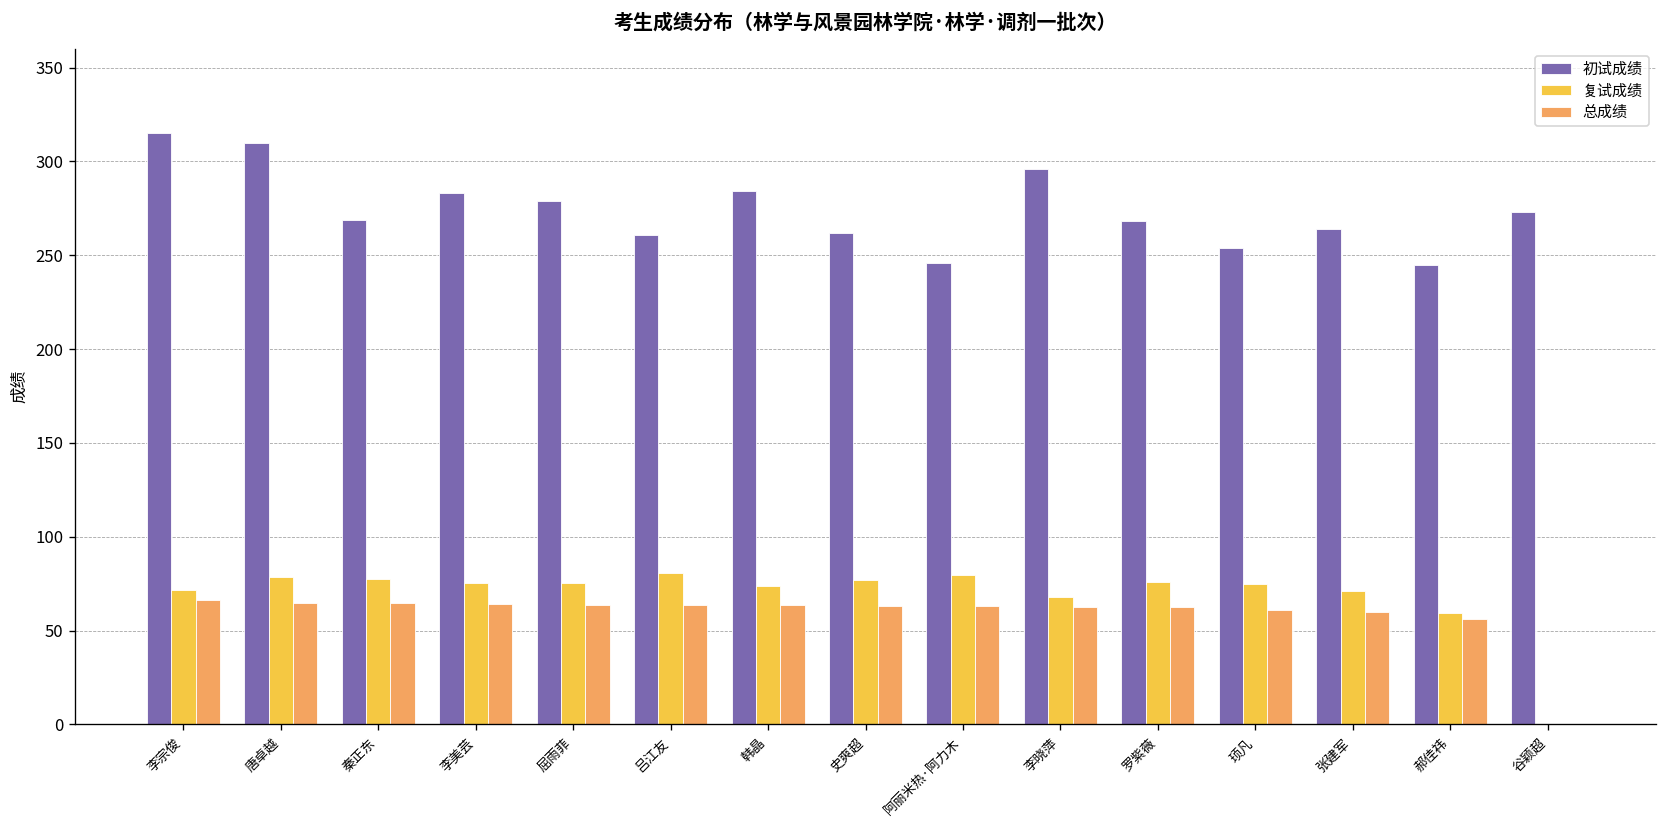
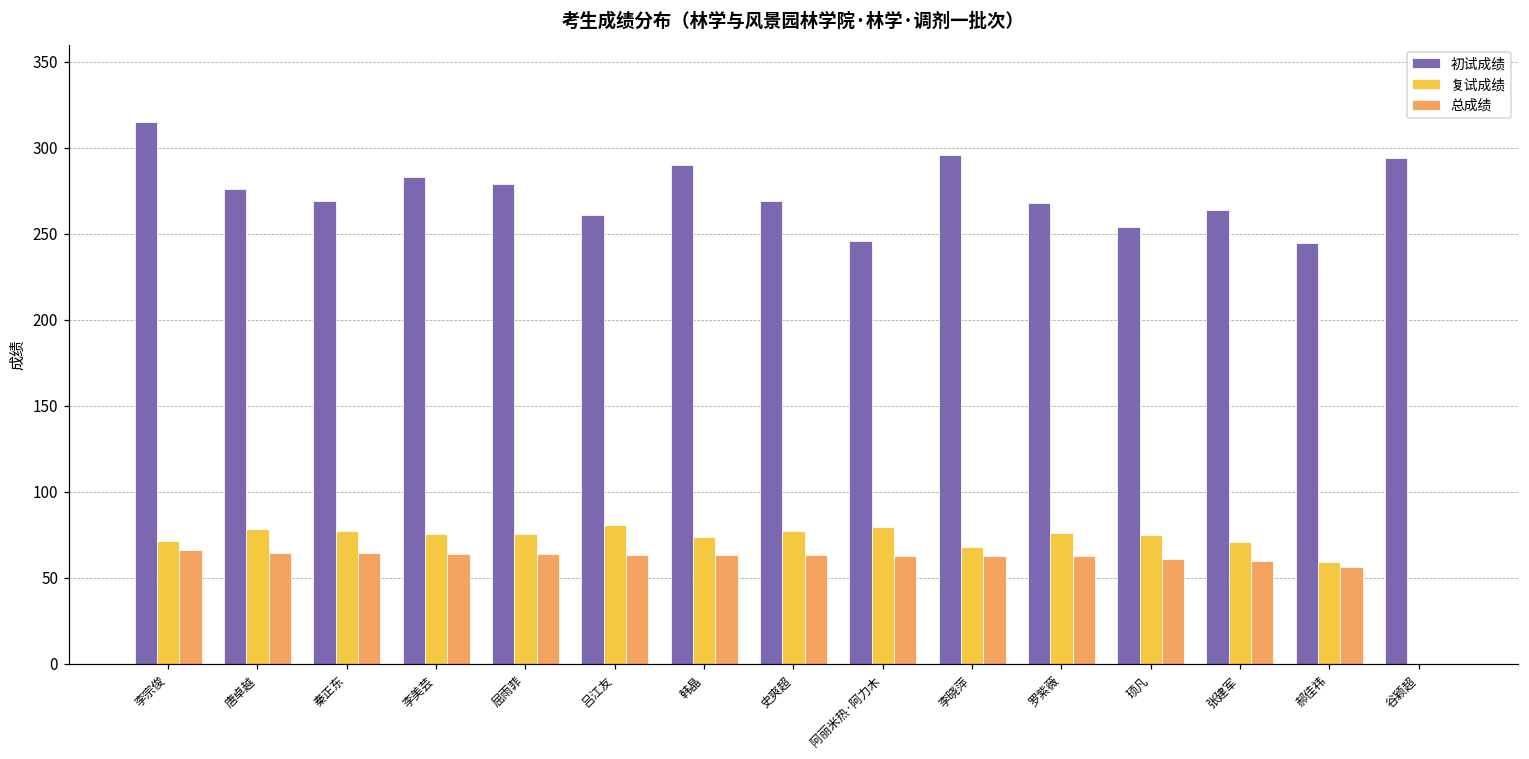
初试成绩, 唐卓越: 310 -> 276
初试成绩, 韩晶: 284 -> 290
初试成绩, 史爽超: 262 -> 269
初试成绩, 谷颖超: 273 -> 294
